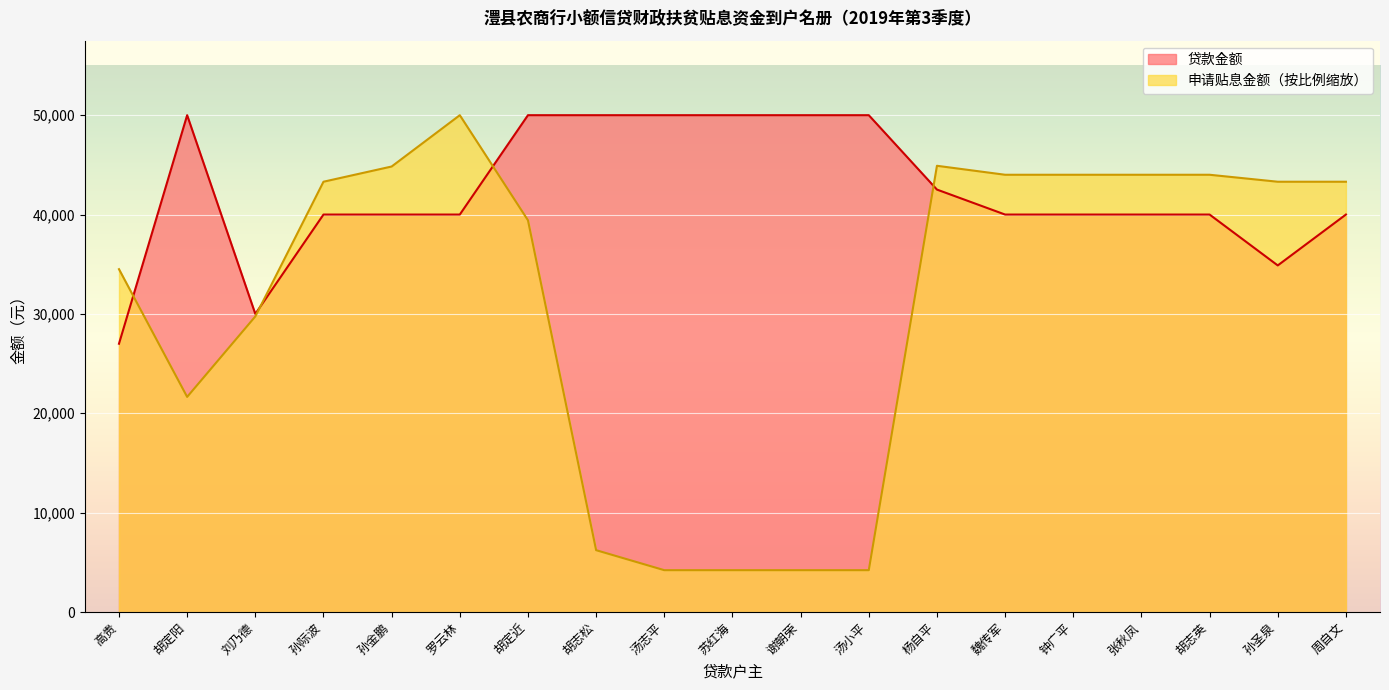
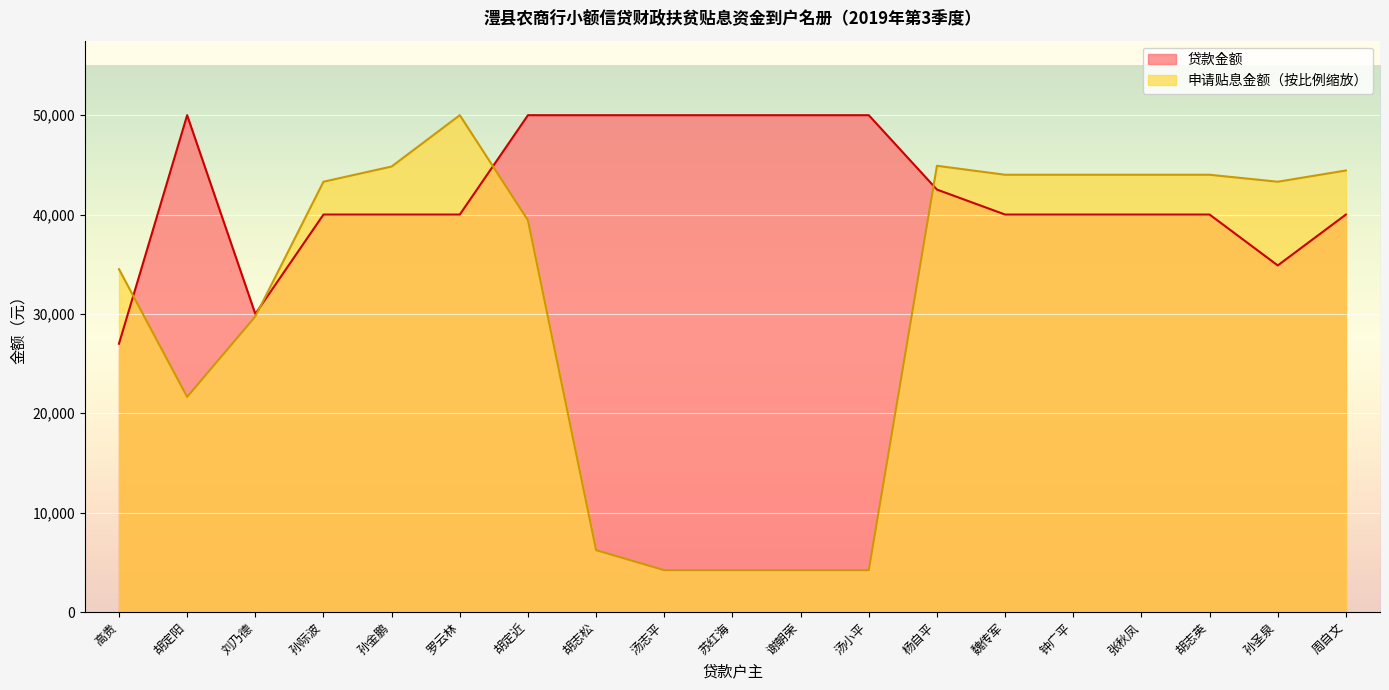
申请贴息金额（按比例缩放）, 周自文: 43,000 -> 44,000
